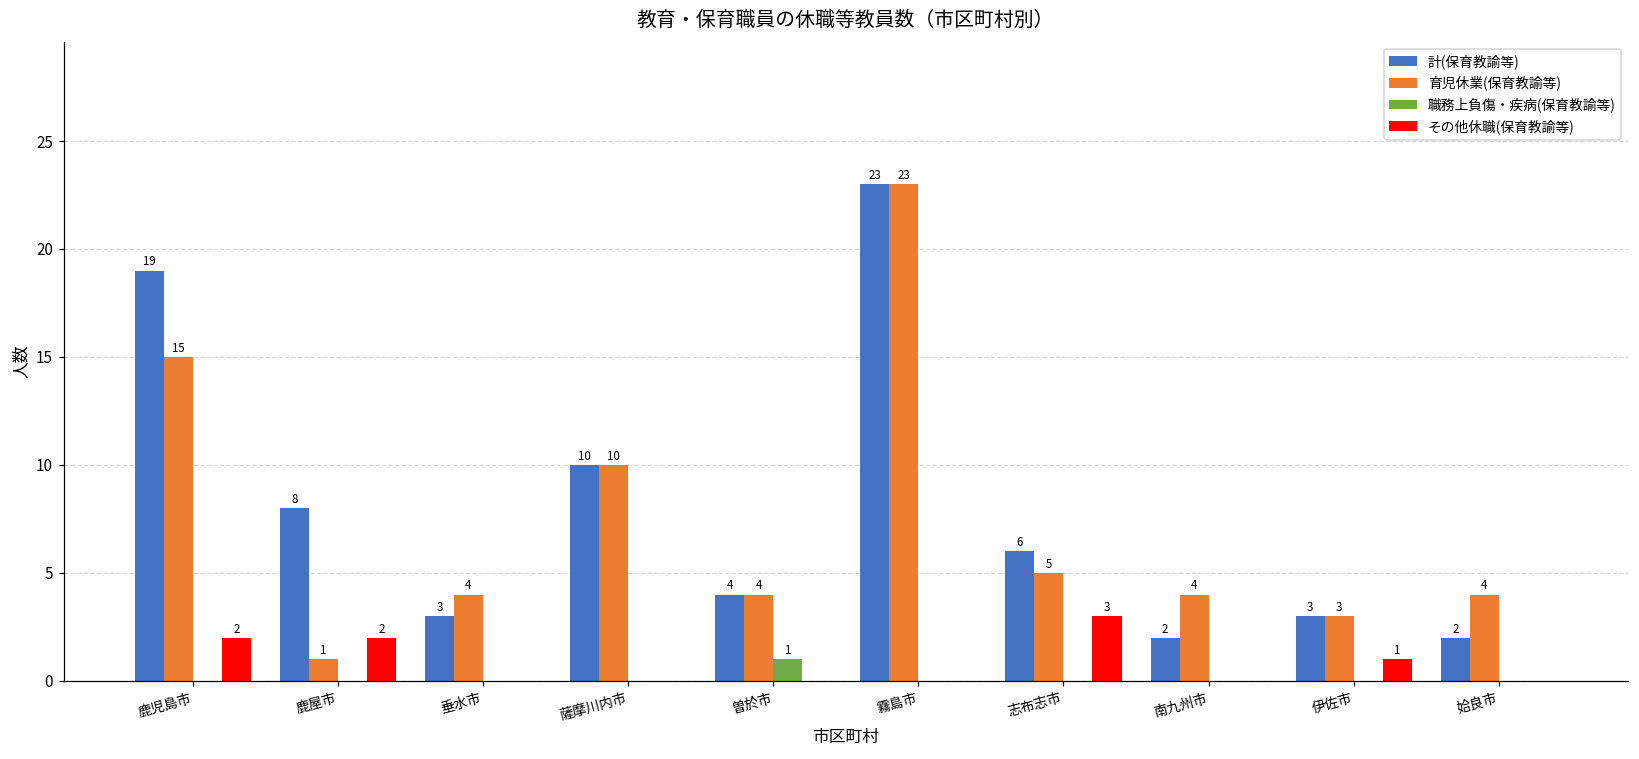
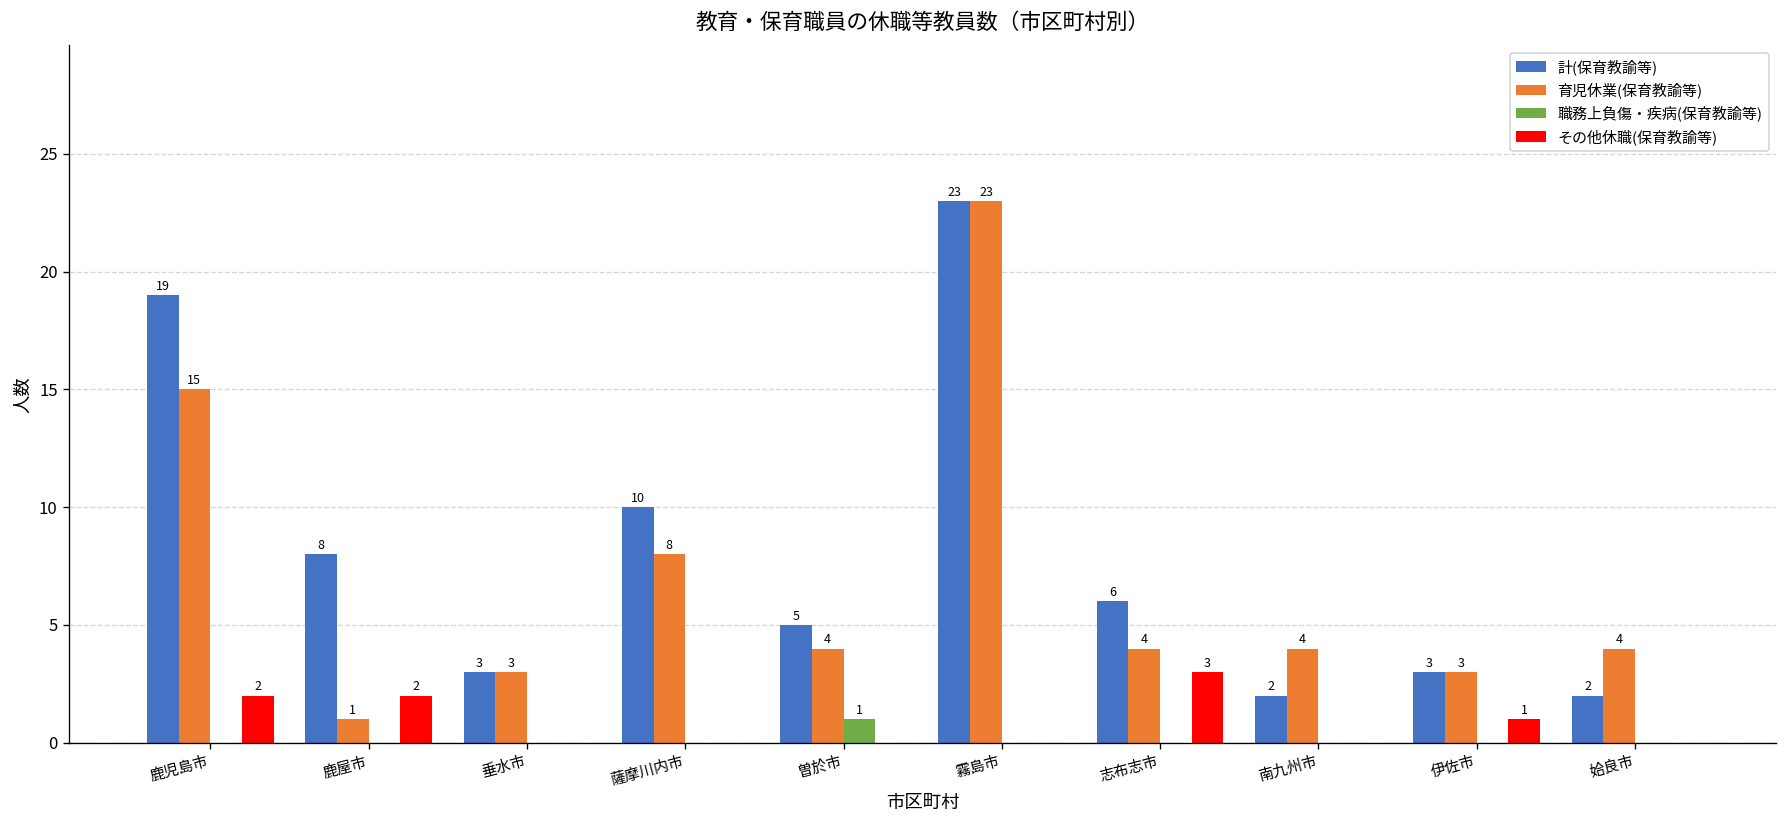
育児休業(保育教諭等), 垂水市: 4 -> 3
育児休業(保育教諭等), 薩摩川内市: 10 -> 8
計(保育教諭等), 曽於市: 4 -> 5
育児休業(保育教諭等), 志布志市: 5 -> 4
